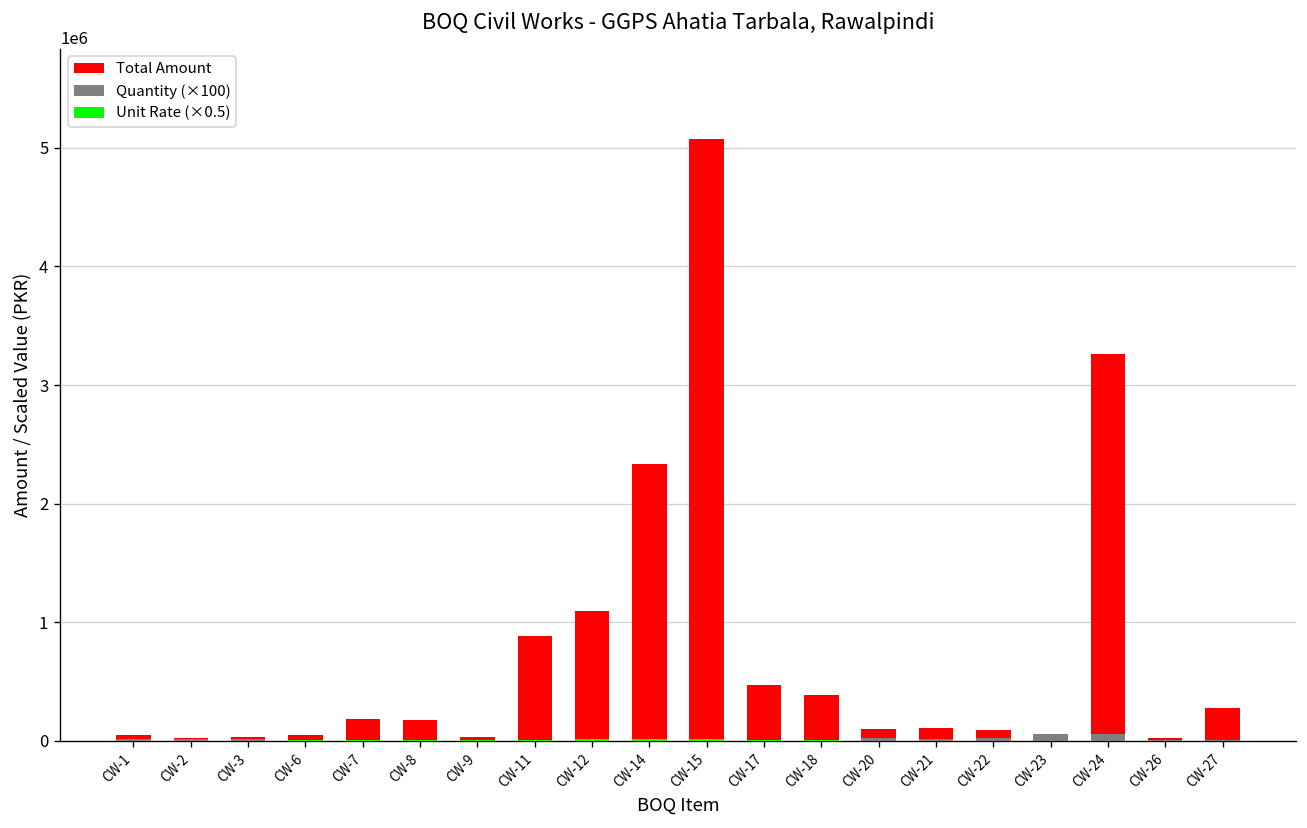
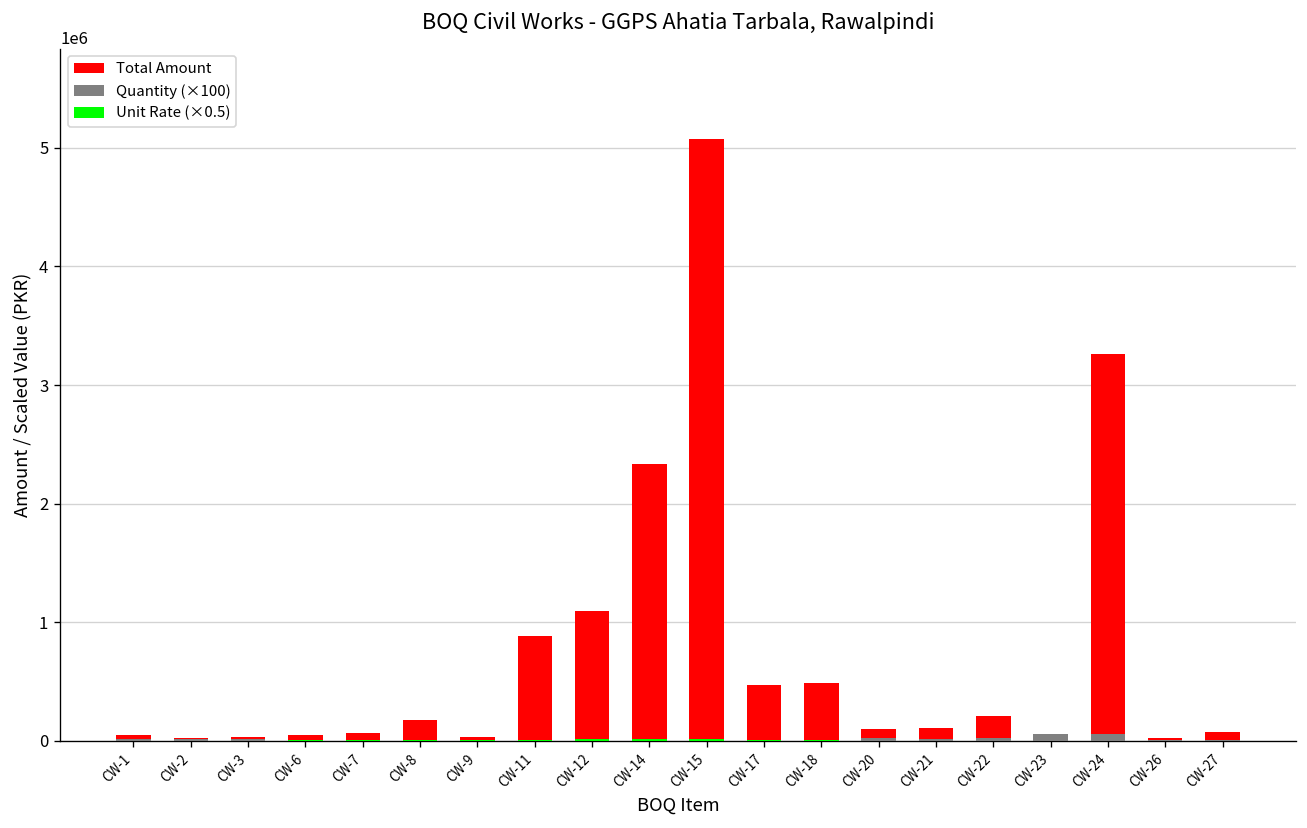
Total Amount, CW-7: 200000 -> 100000
Total Amount, CW-18: 400000 -> 500000
Total Amount, CW-22: 100000 -> 200000
Total Amount, CW-27: 300000 -> 100000
